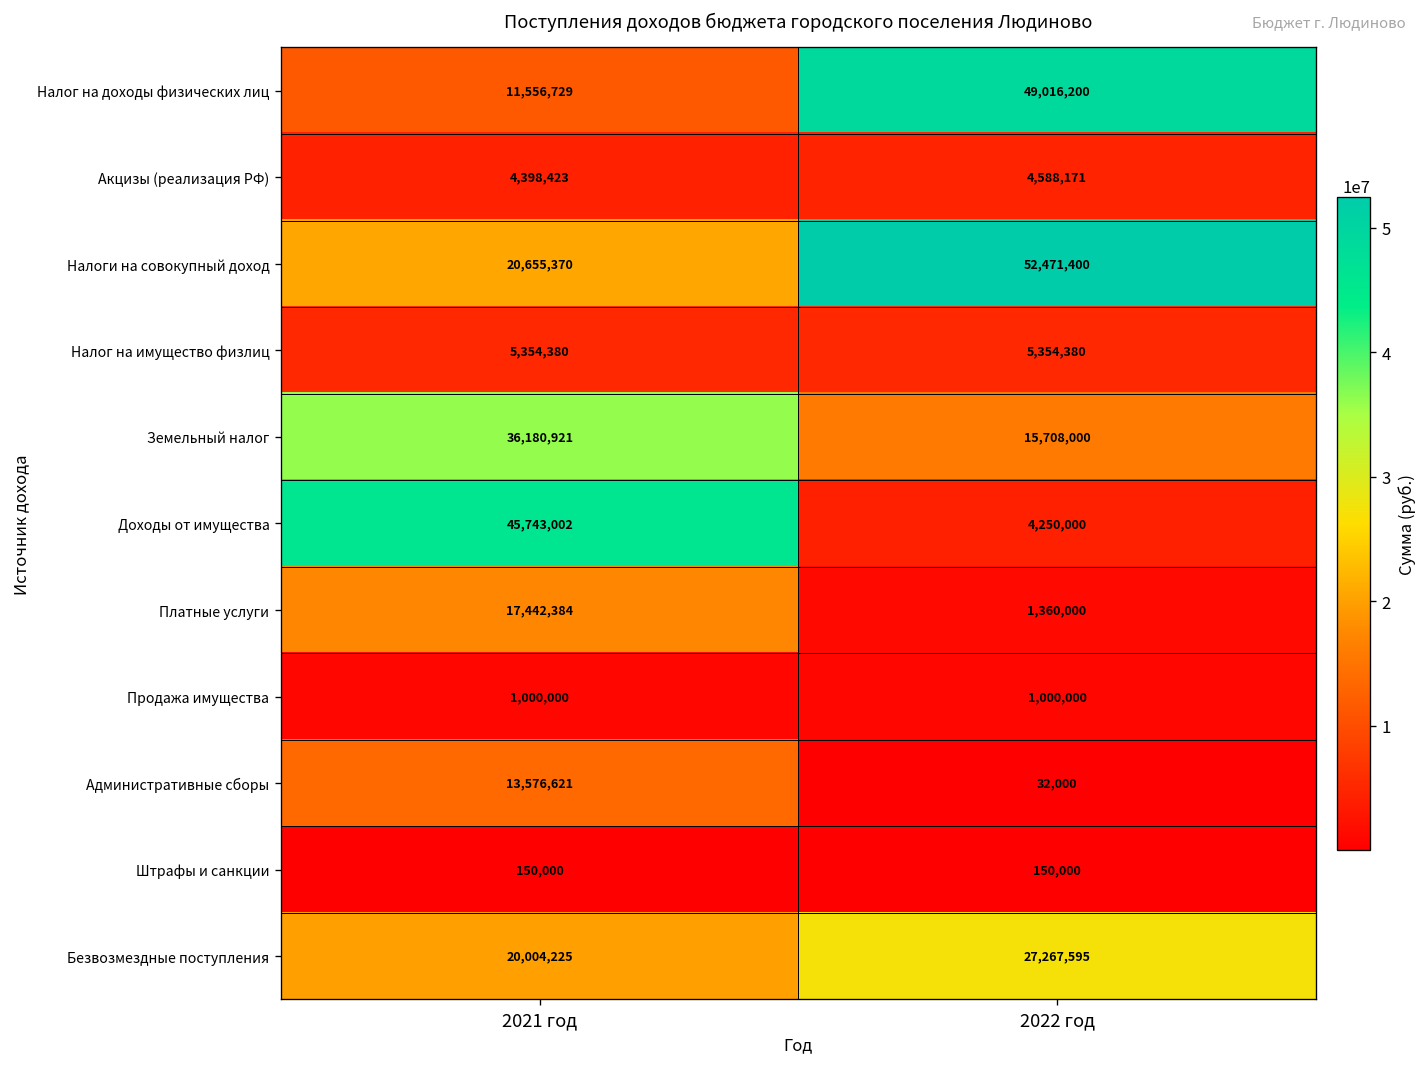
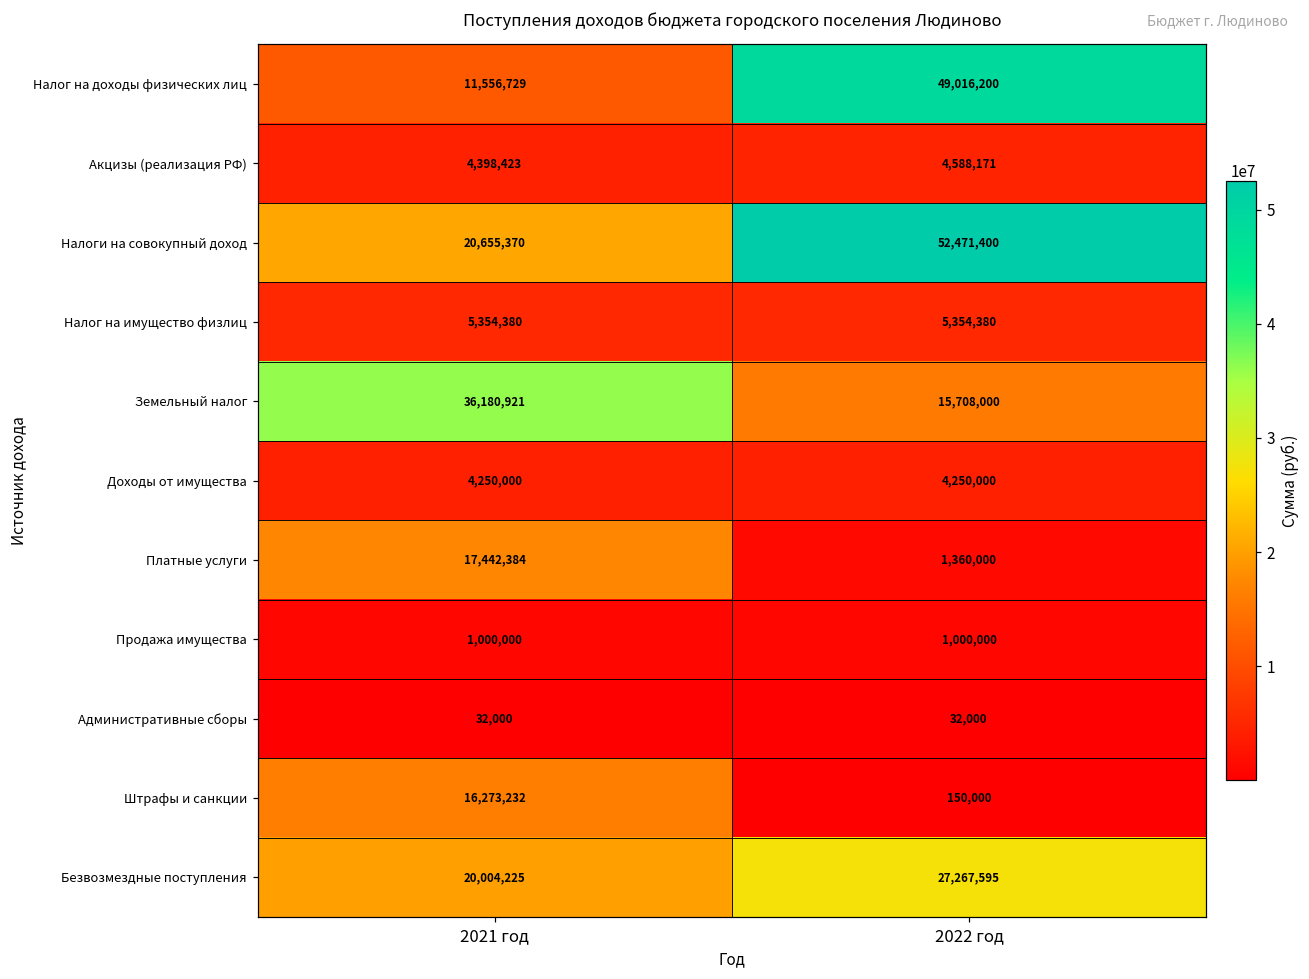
Доходы от имущества, 2021 год: 45,743,002 -> 4,250,000
Административные сборы, 2021 год: 13,576,621 -> 32,000
Штрафы и санкции, 2021 год: 150,000 -> 16,273,232
